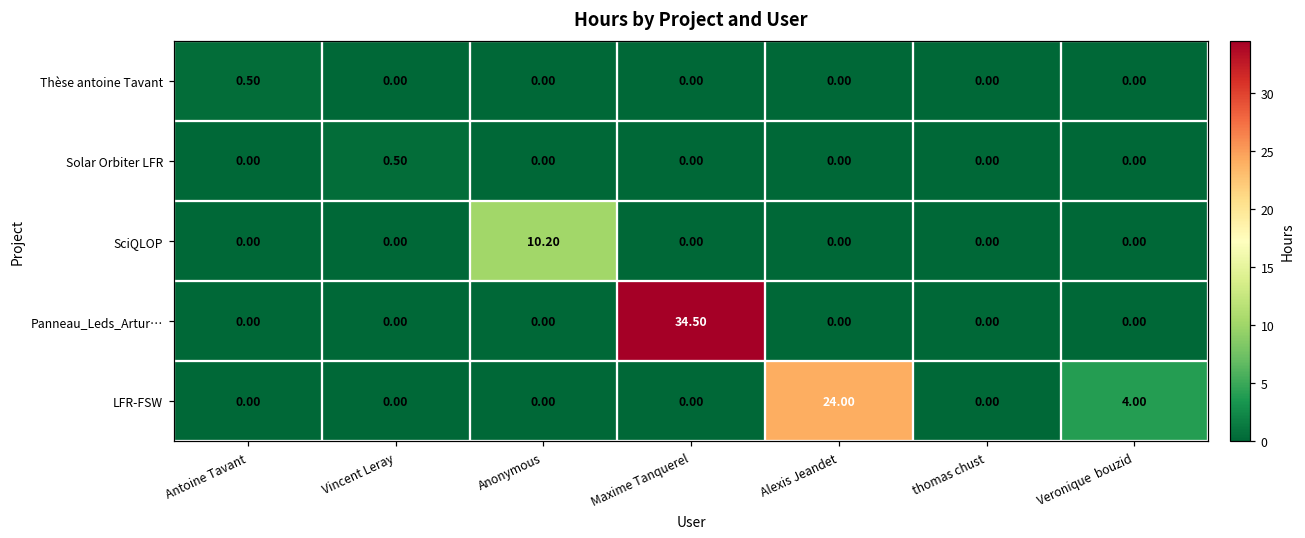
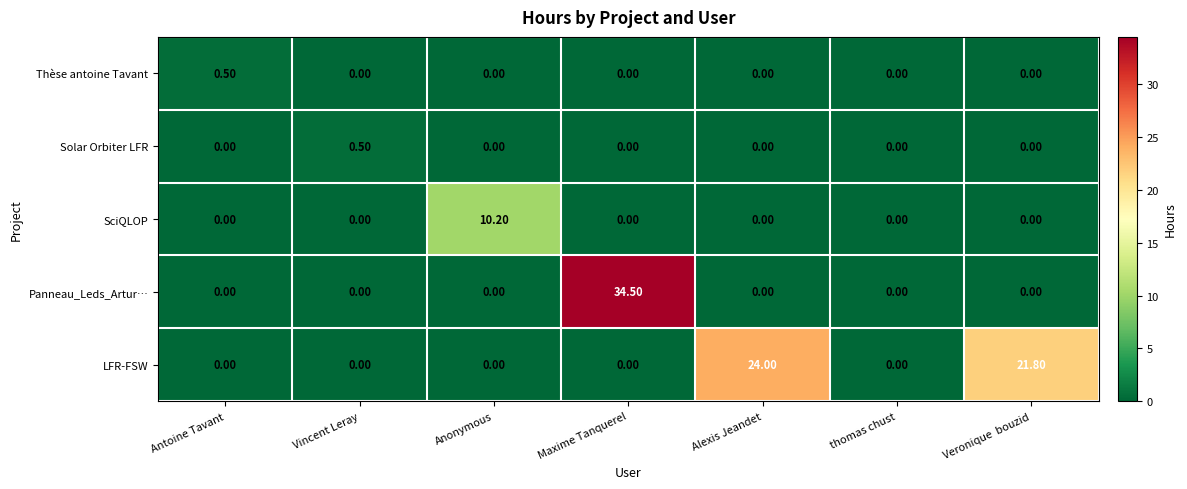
LFR-FSW, Veronique bouzid: 4.00 -> 21.80
